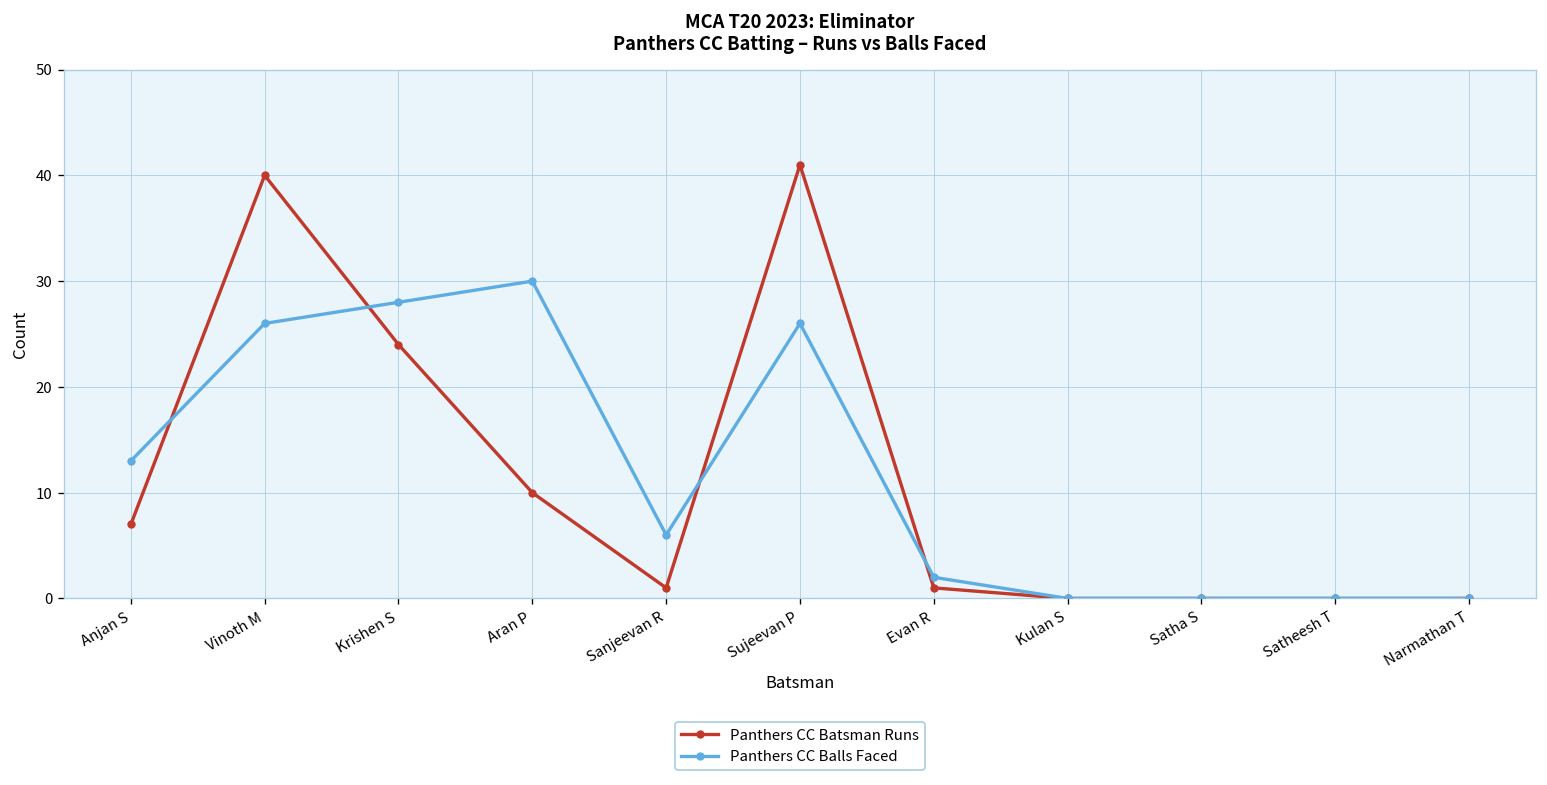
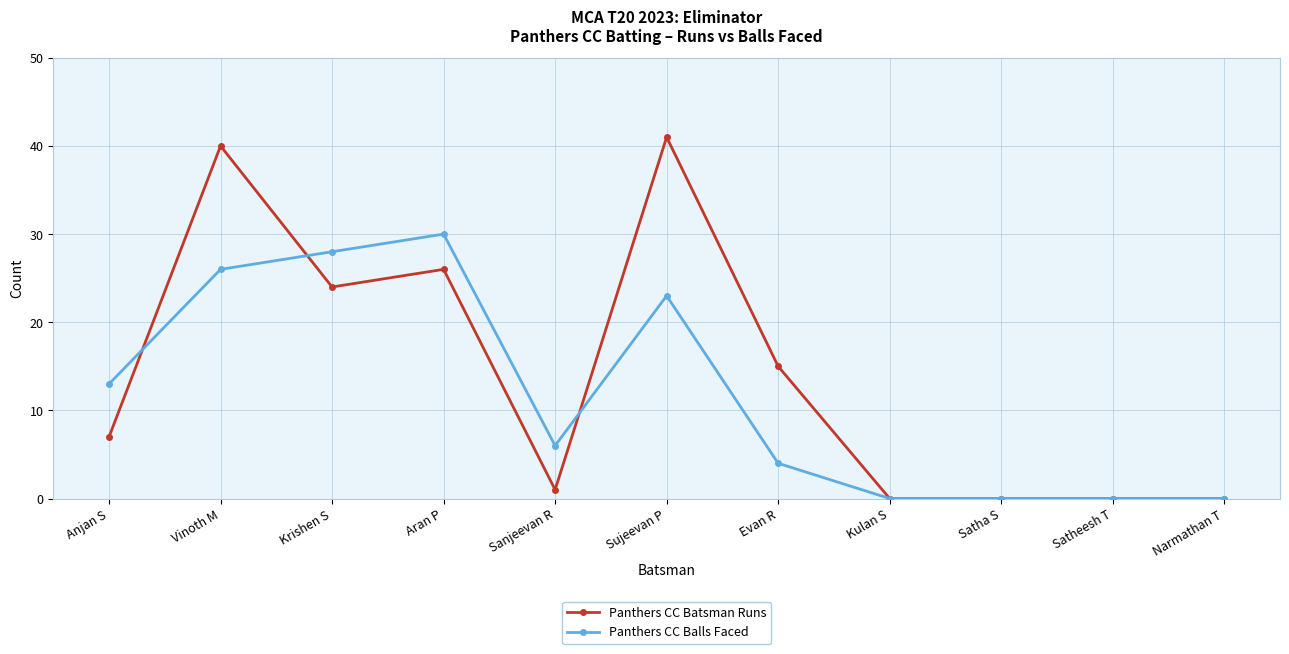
Panthers CC Batsman Runs, Aran P: 10 -> 26
Panthers CC Balls Faced, Sujeevan P: 26 -> 23
Panthers CC Batsman Runs, Evan R: 1 -> 15
Panthers CC Balls Faced, Evan R: 2 -> 4
